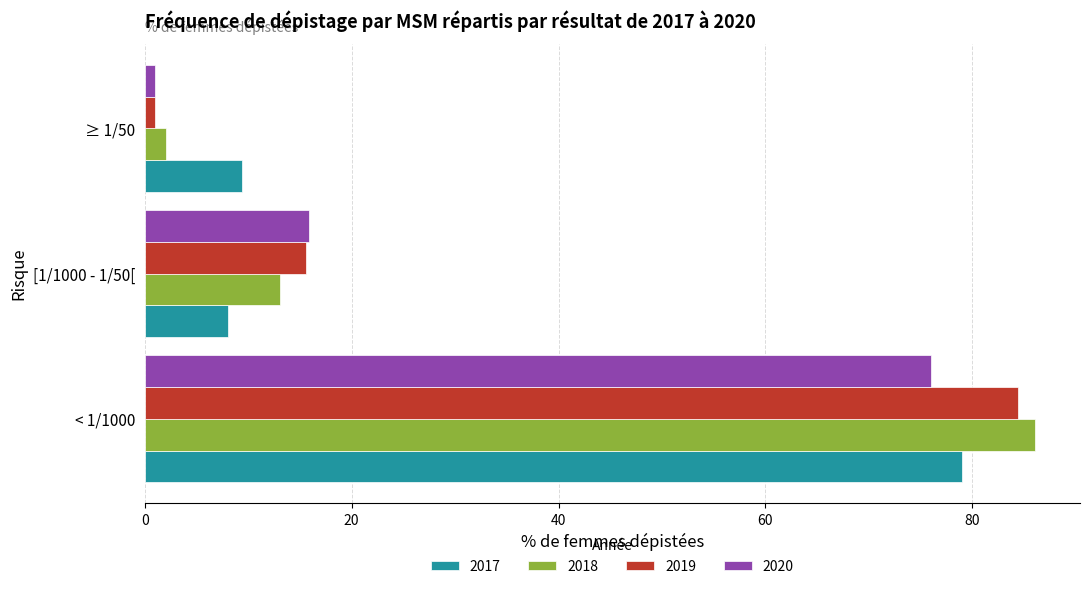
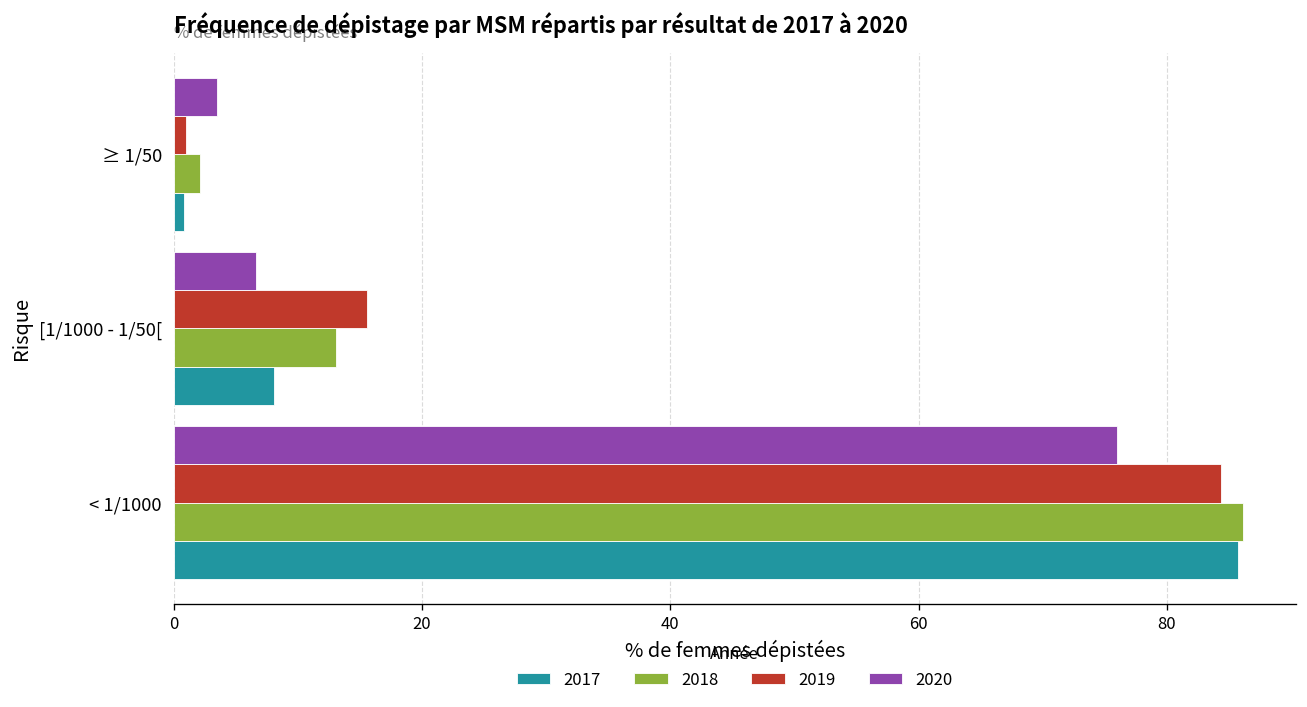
2020, ≥ 1/50: 1.0 -> 3.5
2017, ≥ 1/50: 9.4 -> 0.8
2020, [1/1000 - 1/50[: 15.9 -> 6.6
2017, < 1/1000: 79.0 -> 85.7
